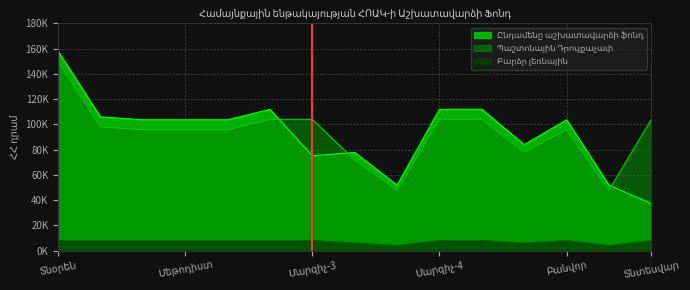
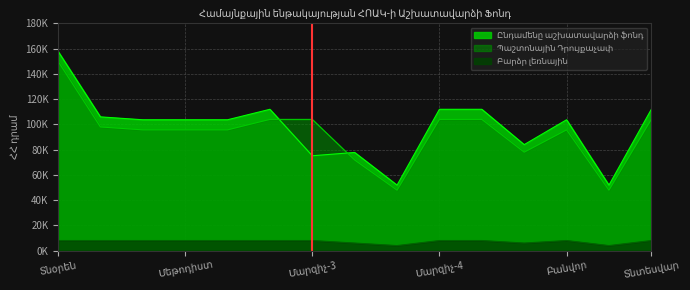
Ընդամենը աշխատավարձի ֆոնդ, Տնտեսվար: 37000 -> 112000
